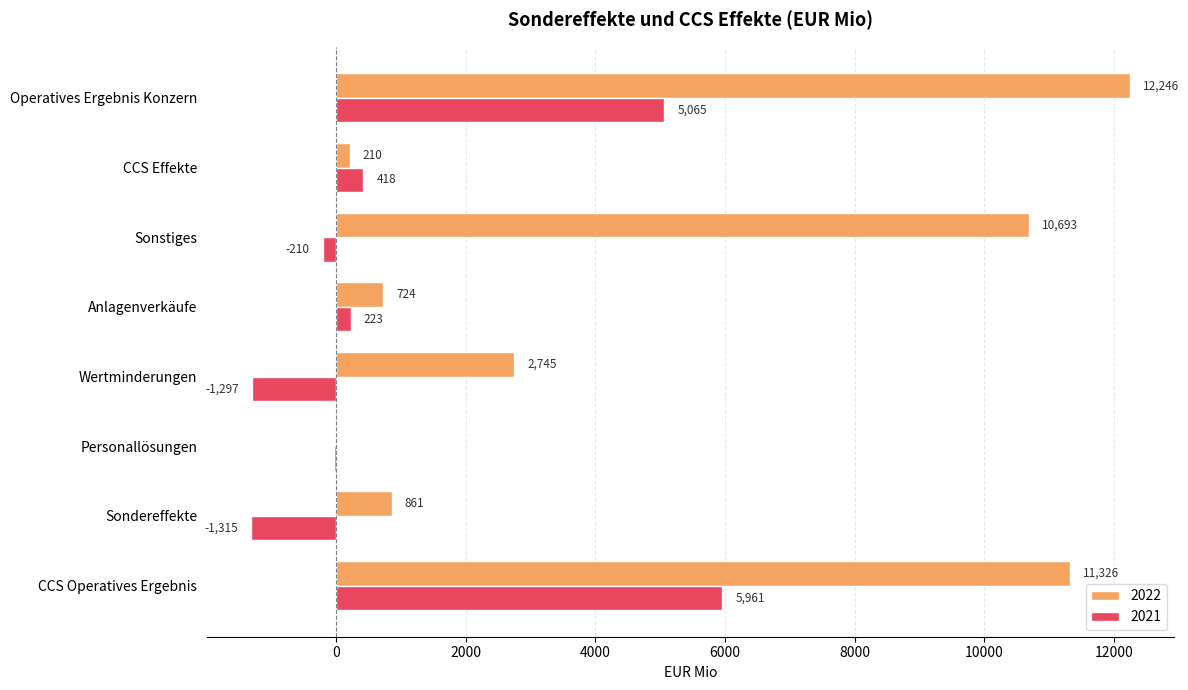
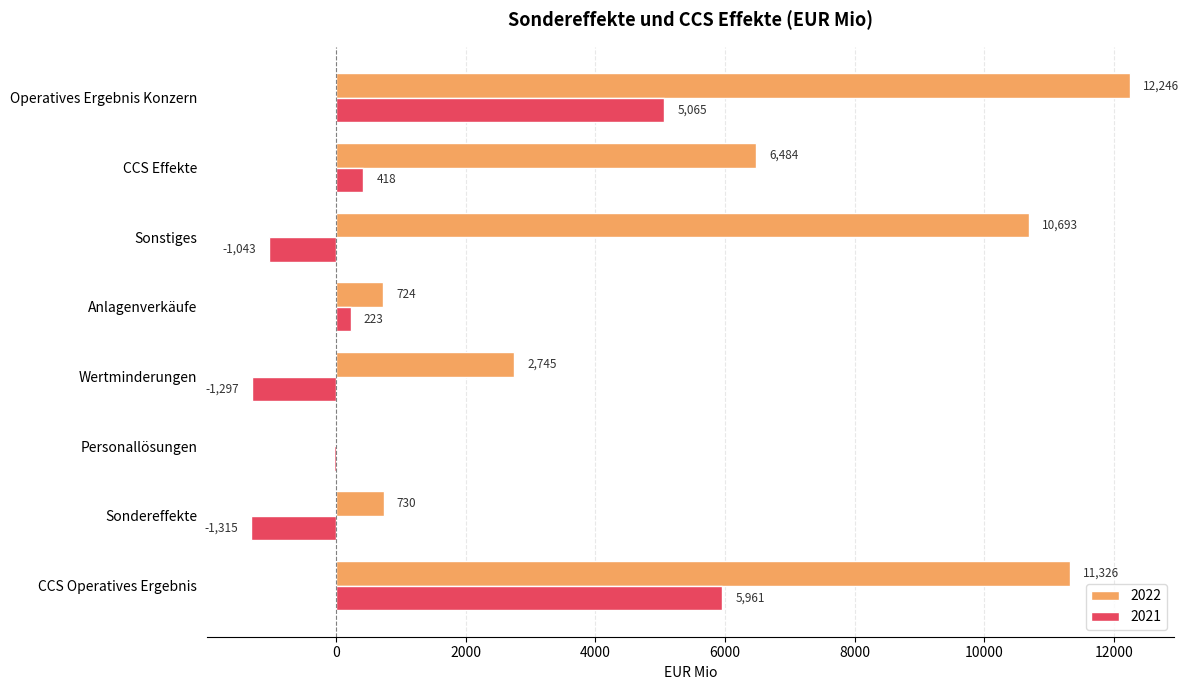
2022, CCS Effekte: 210 -> 6,484
2021, Sonstiges: -210 -> -1,043
2022, Sondereffekte: 861 -> 730
